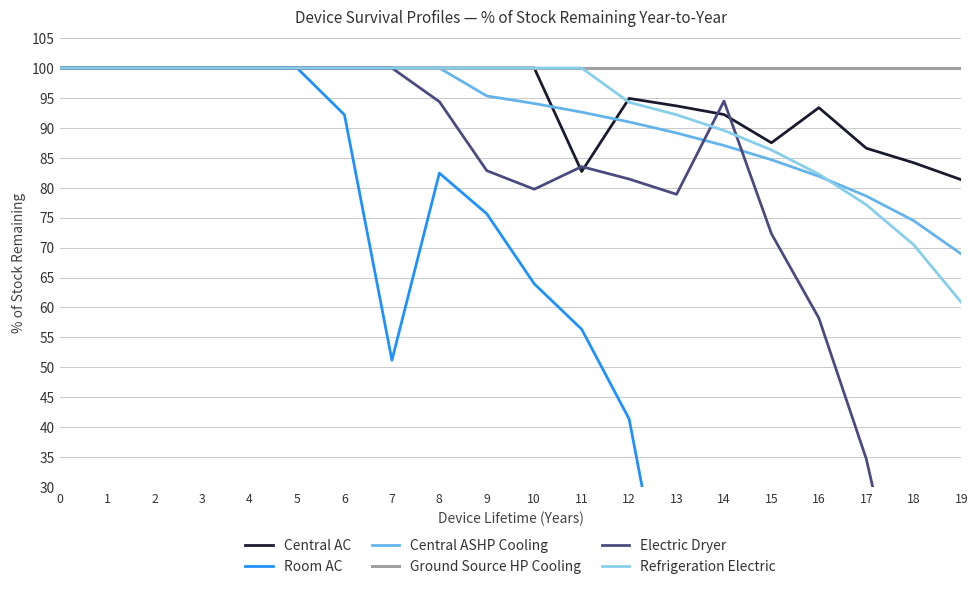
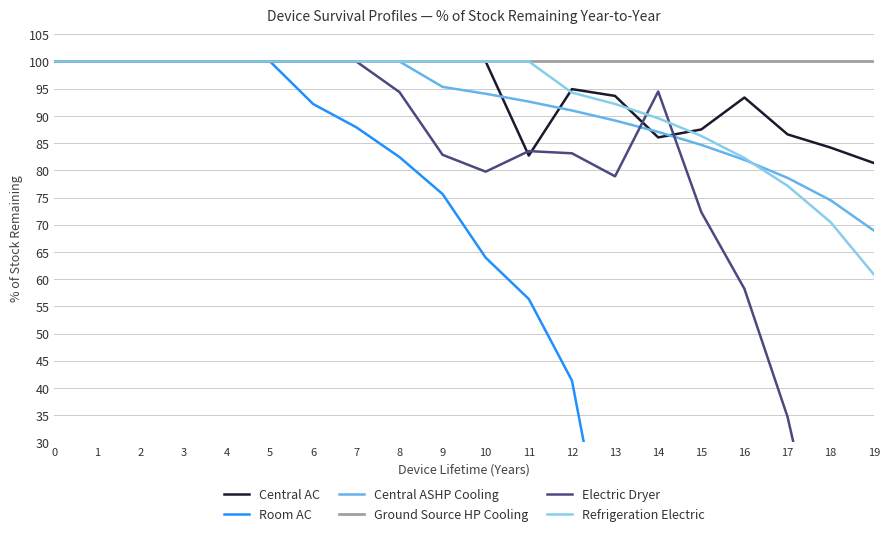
Room AC, 7: 51 -> 88
Electric Dryer, 12: 81 -> 83
Central AC, 14: 92 -> 86
